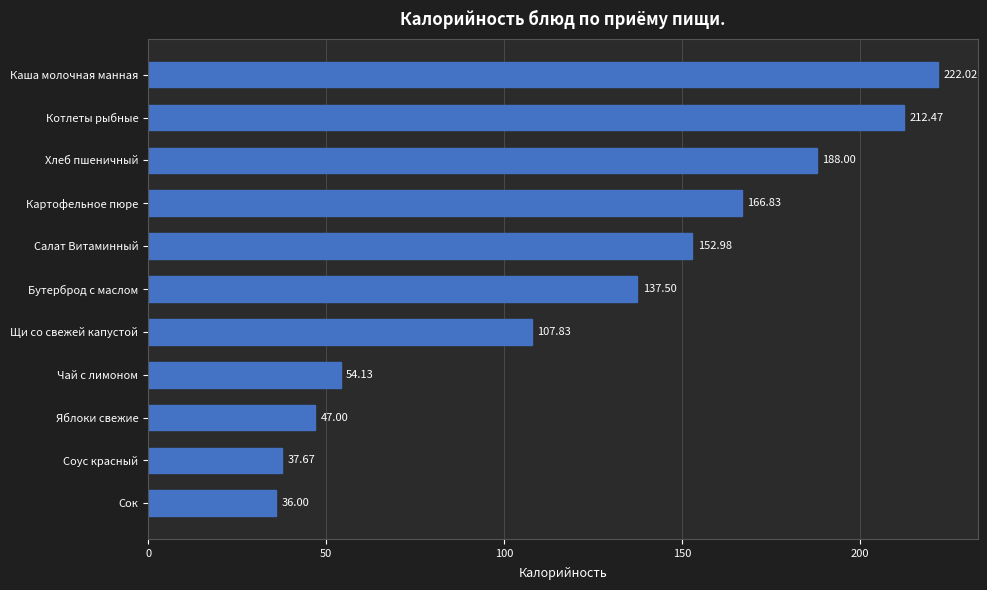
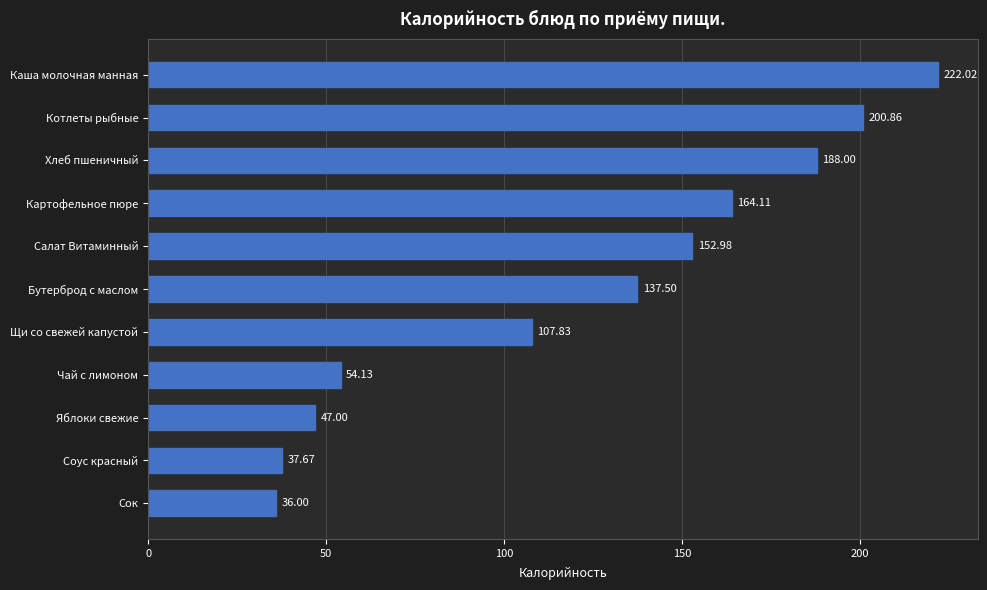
Котлеты рыбные: 212.47 -> 200.86
Картофельное пюре: 166.83 -> 164.11
